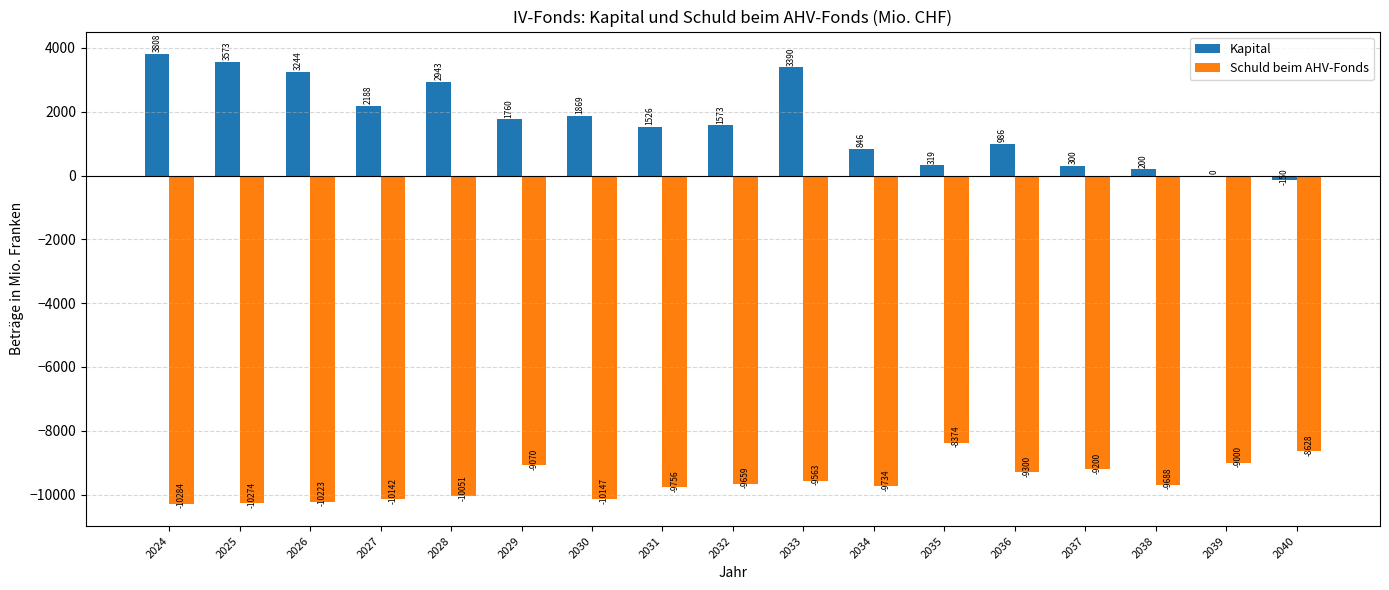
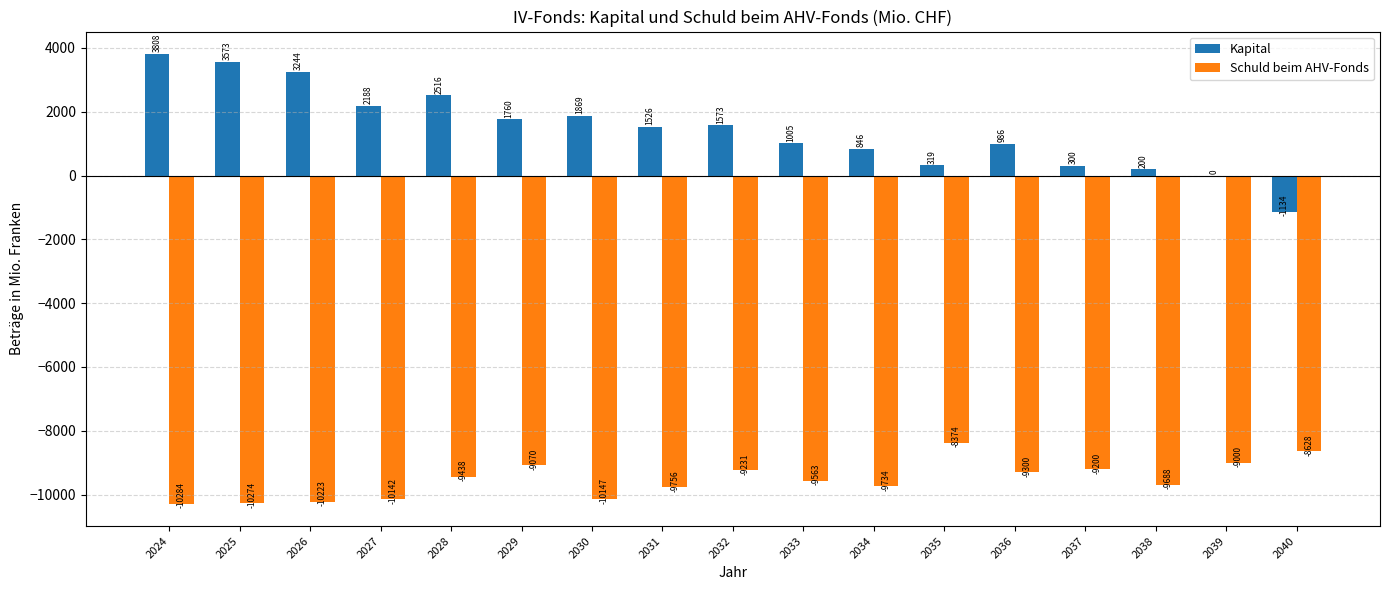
Kapital, 2028: 2943 -> 2516
Schuld beim AHV-Fonds, 2028: -10051 -> -9438
Schuld beim AHV-Fonds, 2032: -9659 -> -9231
Kapital, 2033: 3390 -> 1005
Kapital, 2040: -150 -> -1134
